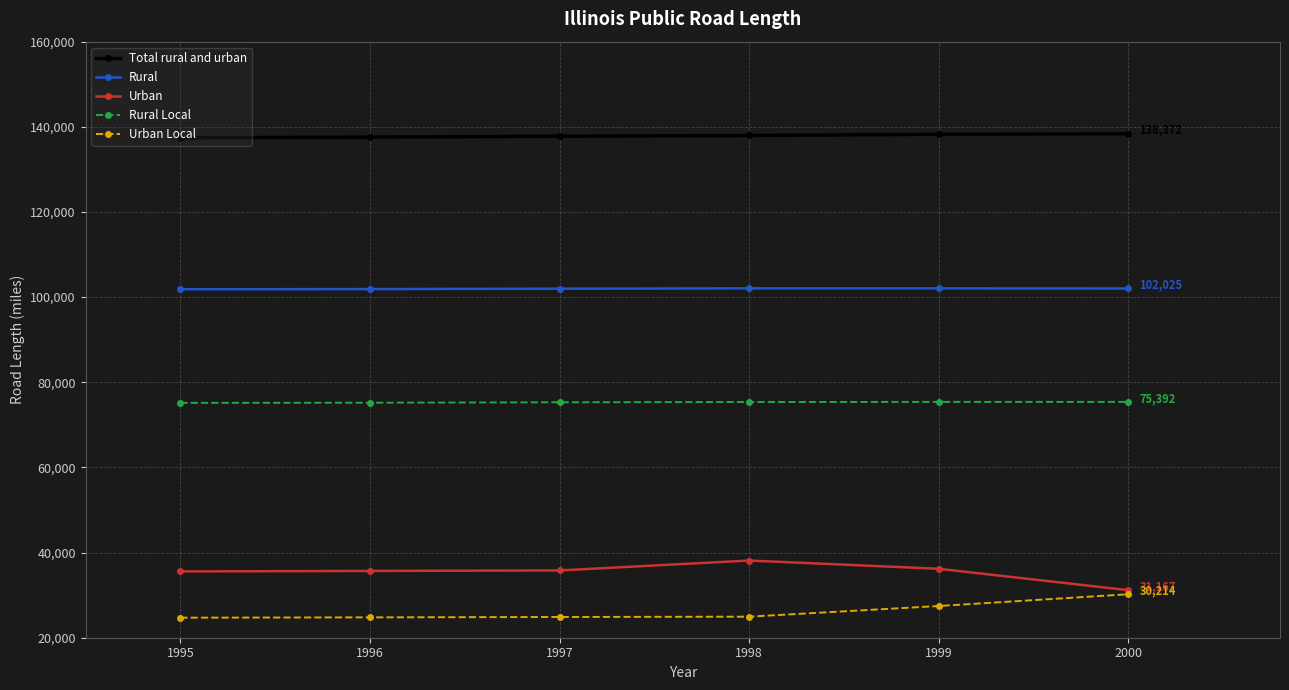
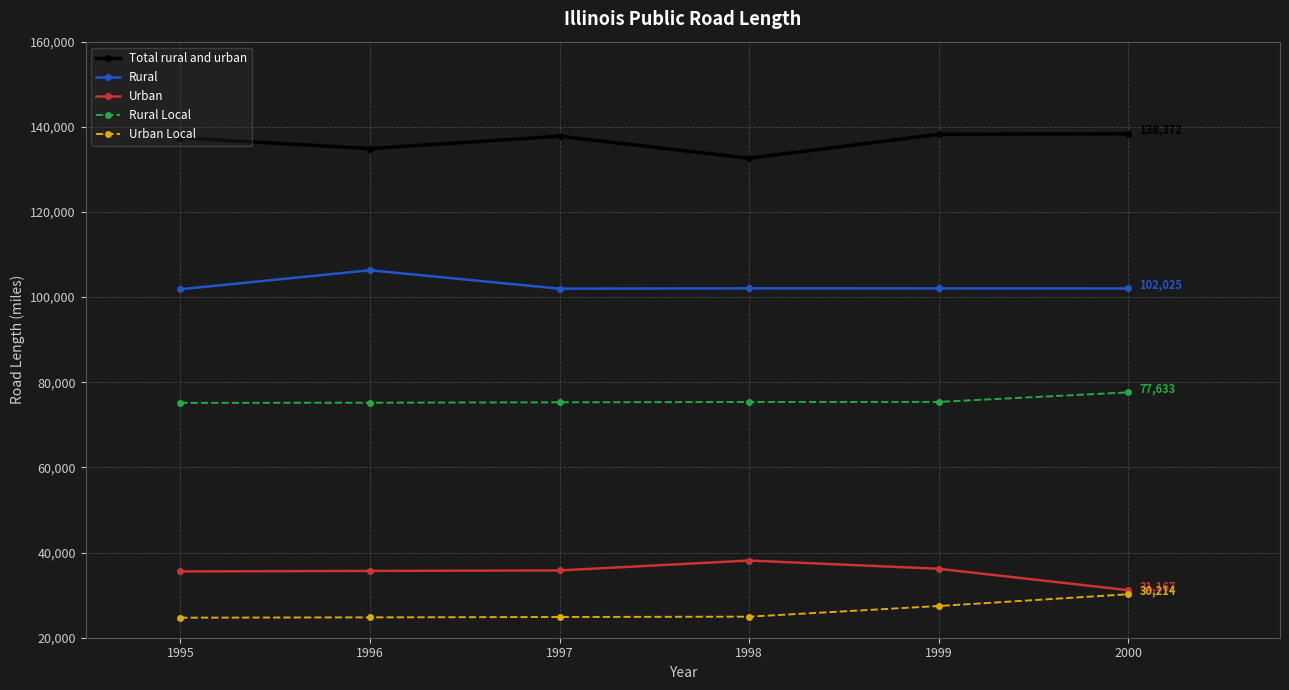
Total rural and urban, 1996: 138,000 -> 135,000
Rural, 1996: 102,000 -> 106,000
Total rural and urban, 1998: 138,000 -> 133,000
Rural Local, 2000: 75,392 -> 77,633
